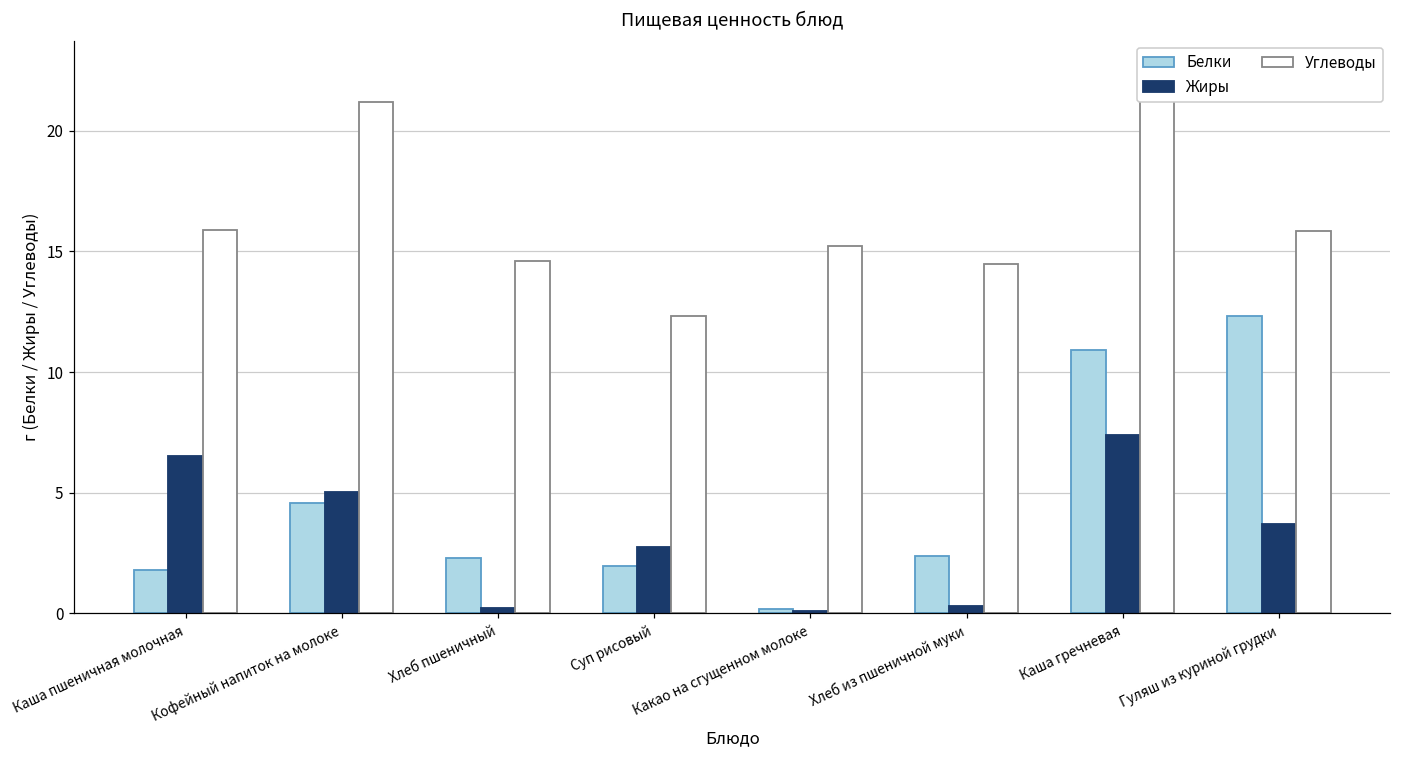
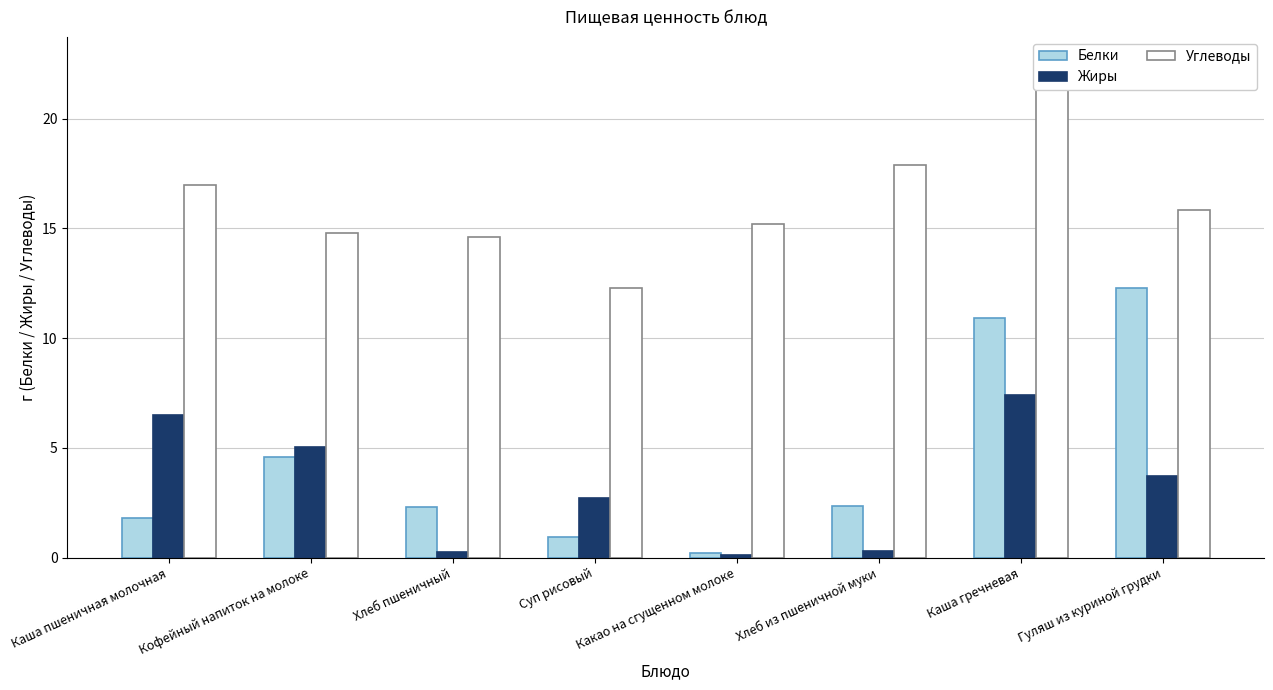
Углеводы, Каша пшеничная молочная: 15.9 -> 17.0
Углеводы, Кофейный напиток на молоке: 21.2 -> 14.8
Белки, Суп рисовый: 2.0 -> 0.9
Углеводы, Хлеб из пшеничной муки: 14.5 -> 17.9
